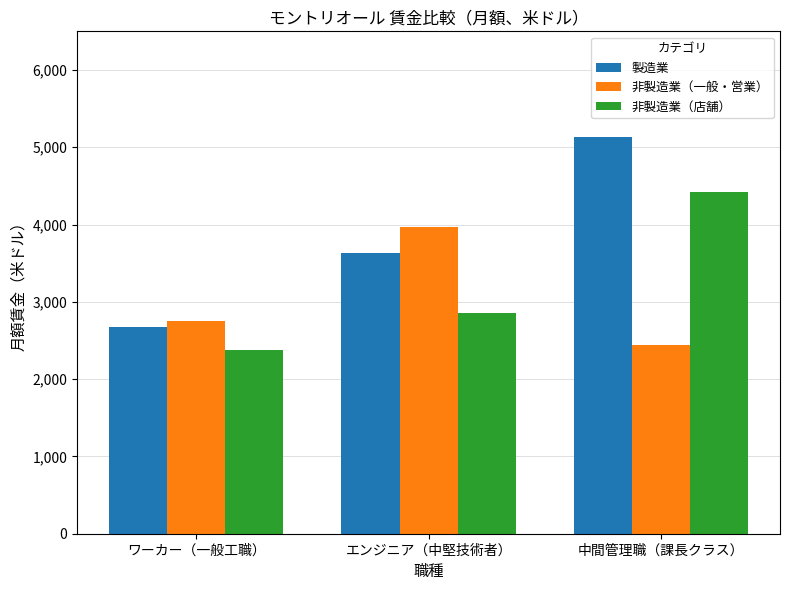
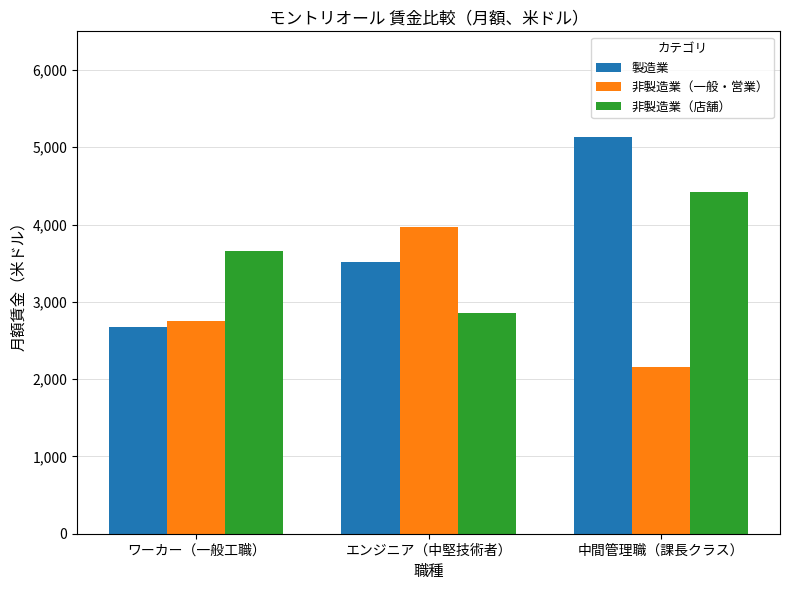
非製造業（店舗）, ワーカー（一般工職）: 2,400 -> 3,700
製造業, エンジニア（中堅技術者）: 3,600 -> 3,500
非製造業（一般・営業）, 中間管理職（課長クラス）: 2,400 -> 2,200
